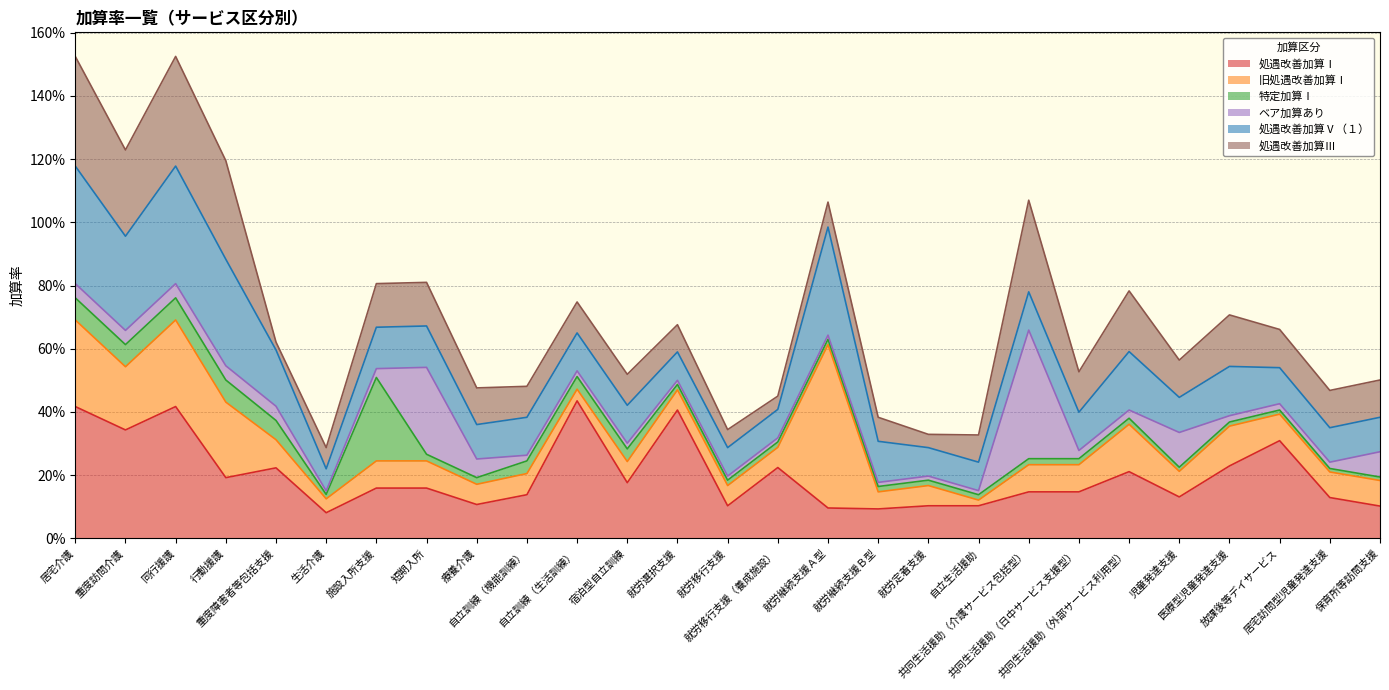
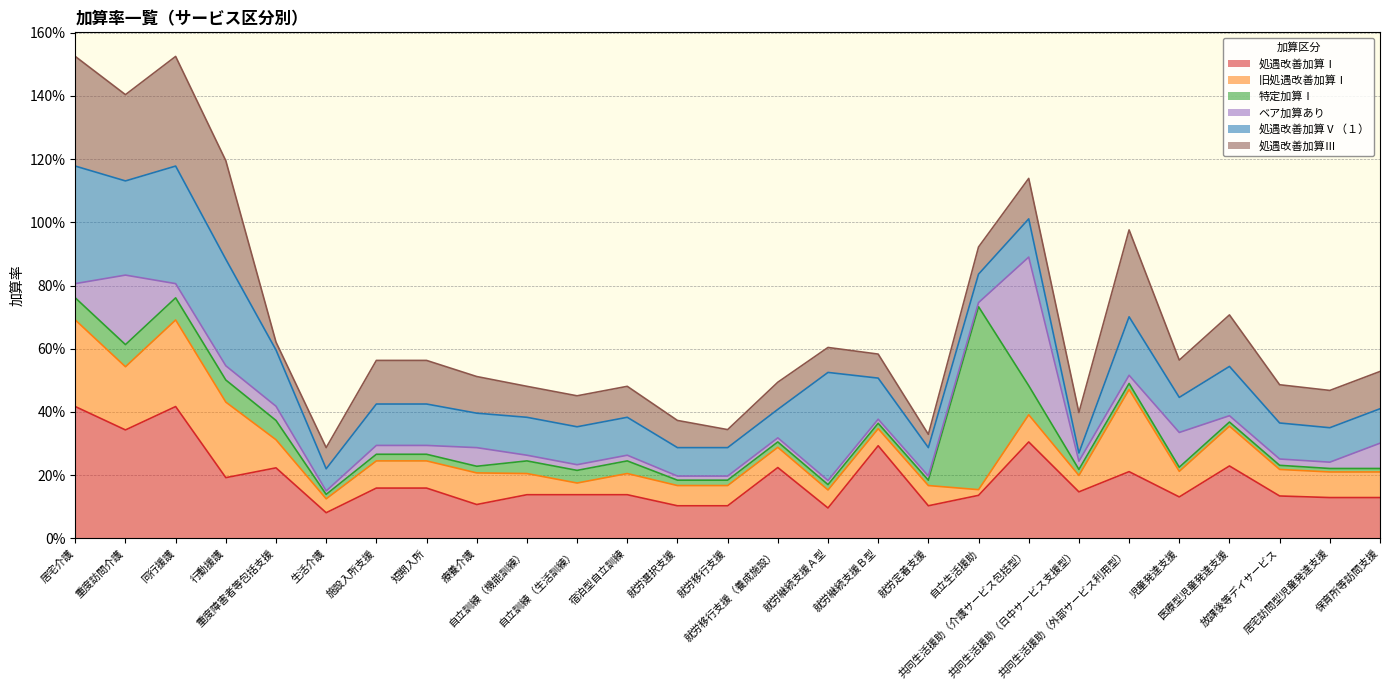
ベア加算あり, 重度訪問介護: 5% -> 22%
特定加算Ⅰ, 施設入所支援: 26% -> 2%
ベア加算あり, 短期入所: 28% -> 3%
旧処遇改善加算Ⅰ, 療養介護: 6% -> 10%
処遇改善加算Ⅰ, 自立訓練（生活訓練）: 44% -> 14%
処遇改善加算Ⅰ, 宿泊型自立訓練: 18% -> 14%
処遇改善加算Ⅰ, 就労選択支援: 41% -> 10%
処遇改善加算Ⅲ, 就労移行支援（養成施設）: 4% -> 9%
旧処遇改善加算Ⅰ, 就労継続支援Ａ型: 52% -> 6%
処遇改善加算Ⅰ, 就労継続支援Ｂ型: 9% -> 29%
処遇改善加算Ⅰ, 自立生活援助: 10% -> 14%
特定加算Ⅰ, 自立生活援助: 2% -> 58%
処遇改善加算Ⅰ, 共同生活援助（介護サービス包括型）: 15% -> 31%
特定加算Ⅰ, 共同生活援助（介護サービス包括型）: 2% -> 9%
処遇改善加算Ⅲ, 共同生活援助（介護サービス包括型）: 29% -> 13%
旧処遇改善加算Ⅰ, 共同生活援助（日中サービス支援型）: 9% -> 5%
処遇改善加算Ⅴ（１）, 共同生活援助（日中サービス支援型）: 12% -> 3%
旧処遇改善加算Ⅰ, 共同生活援助（外部サービス利用型）: 15% -> 26%
処遇改善加算Ⅲ, 共同生活援助（外部サービス利用型）: 19% -> 28%
処遇改善加算Ⅰ, 放課後等デイサービス: 31% -> 13%
処遇改善加算Ⅰ, 保育所等訪問支援: 10% -> 13%
